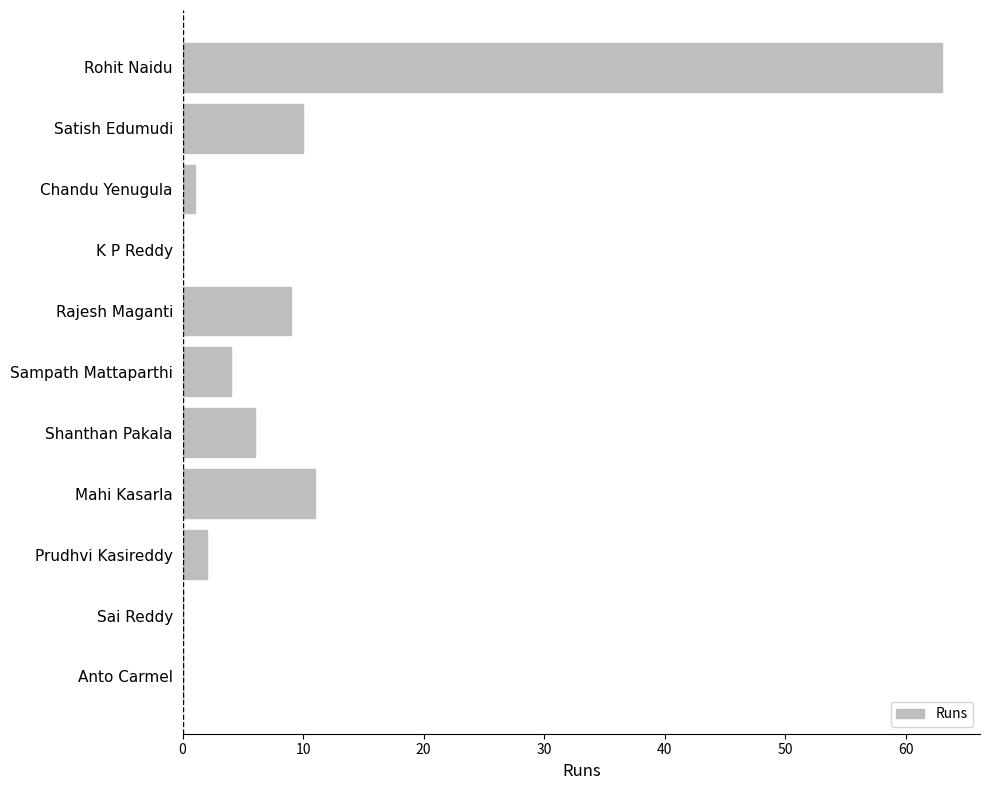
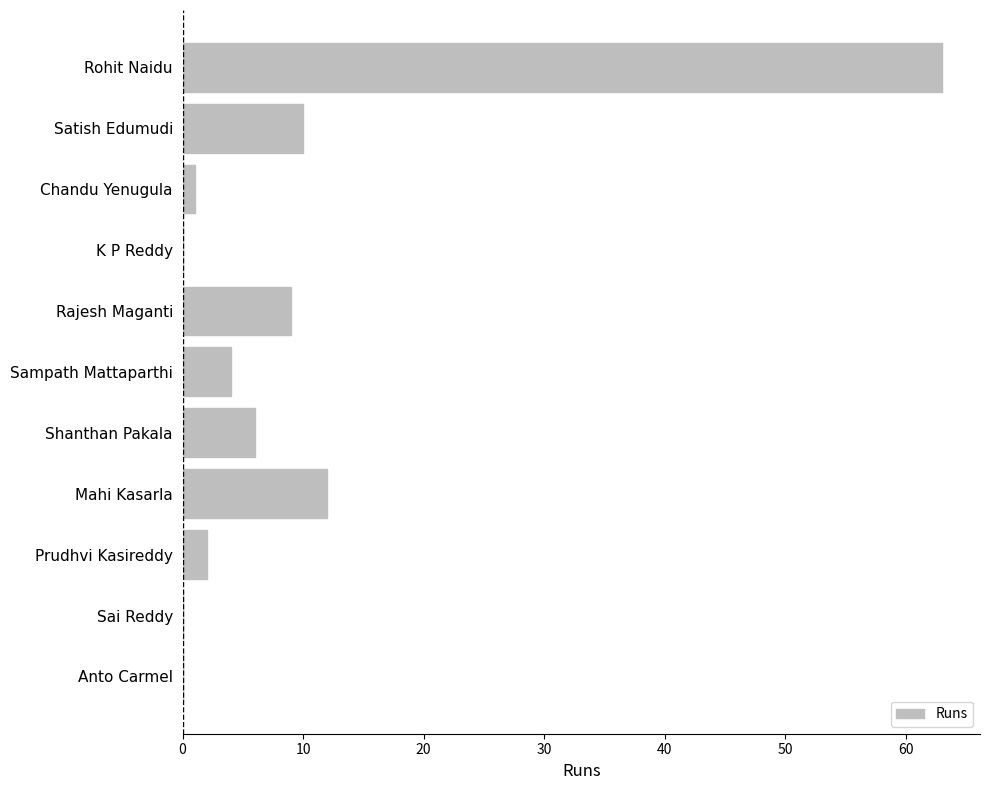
Mahi Kasarla: 11 -> 12
